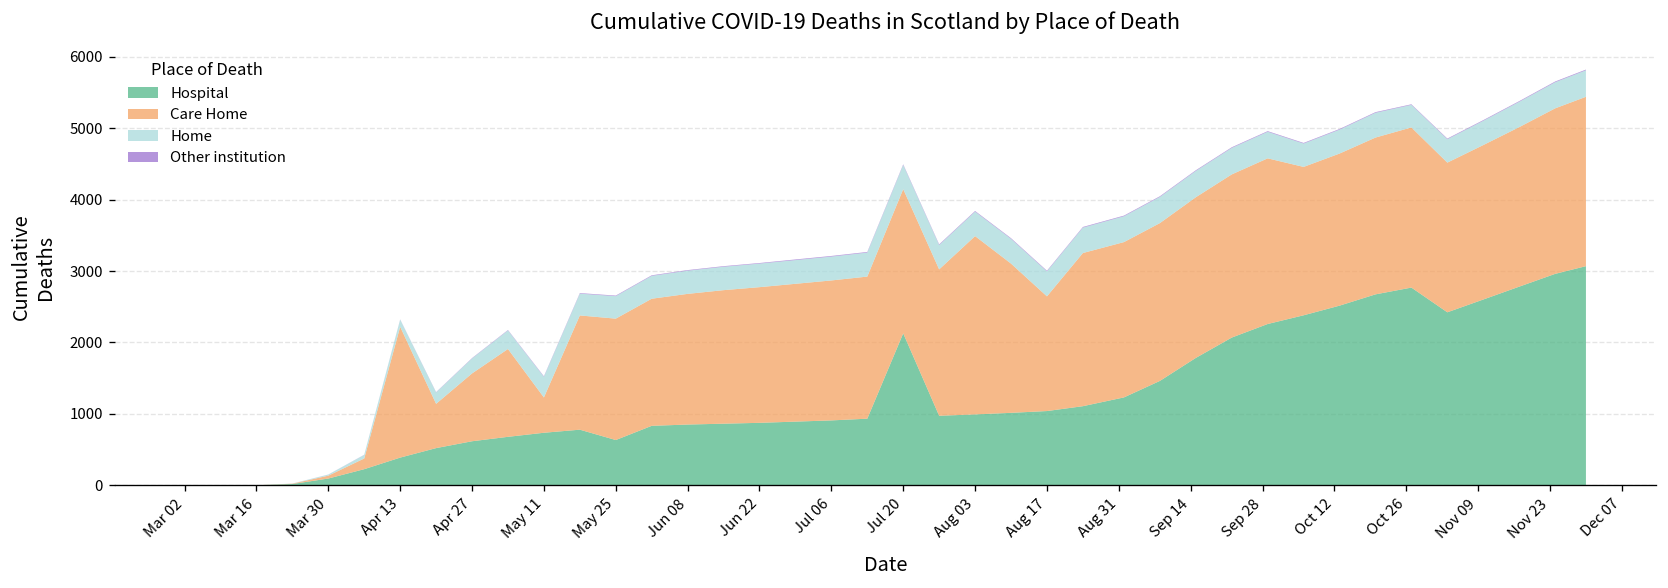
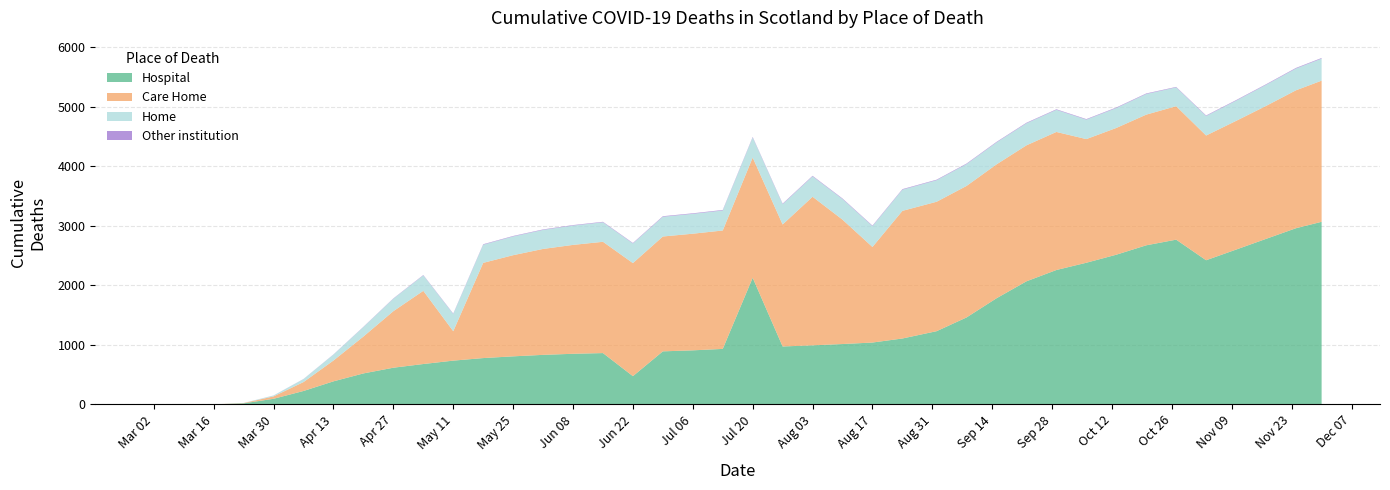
Care Home, Apr 13: 1800 -> 400
Hospital, May 25: 600 -> 800
Hospital, Jun 22: 900 -> 500
